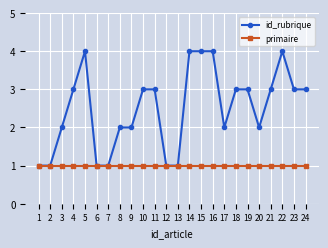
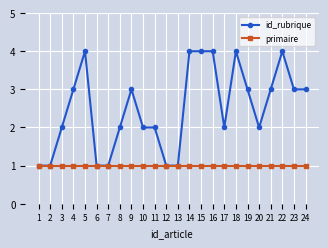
id_rubrique, 9: 2 -> 3
id_rubrique, 10: 3 -> 2
id_rubrique, 11: 3 -> 2
id_rubrique, 18: 3 -> 4
